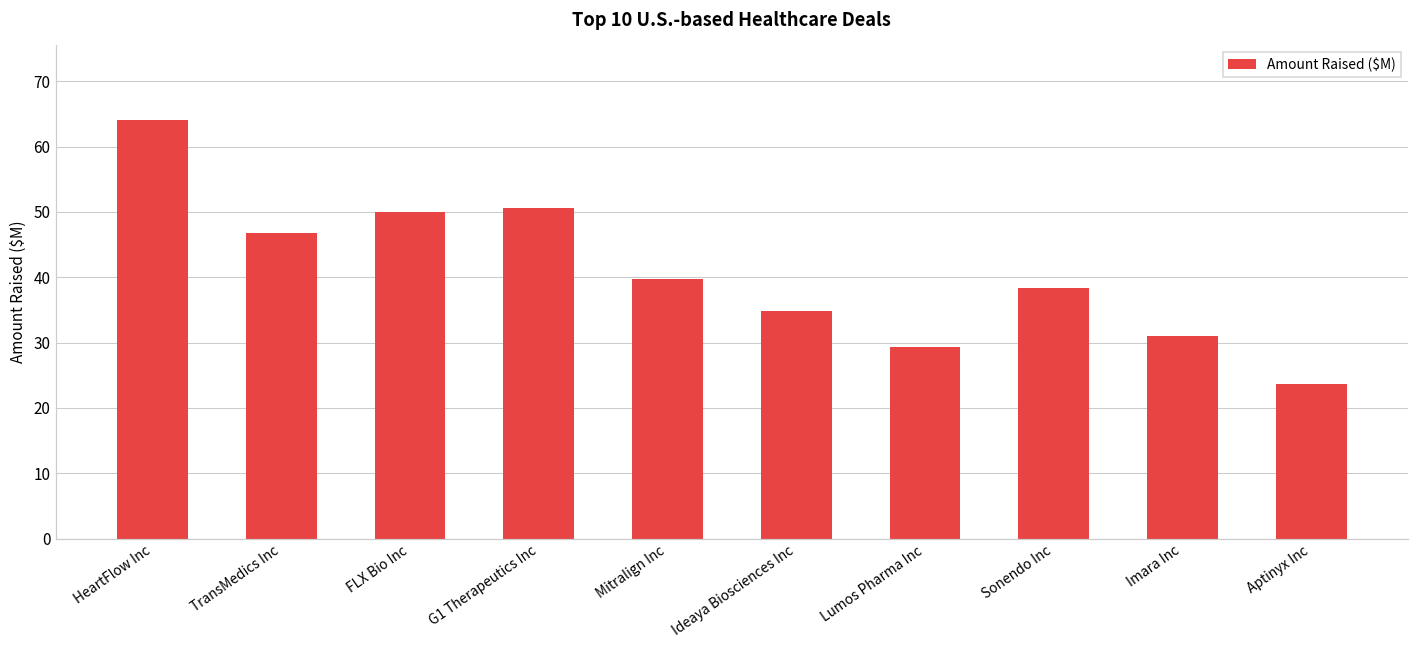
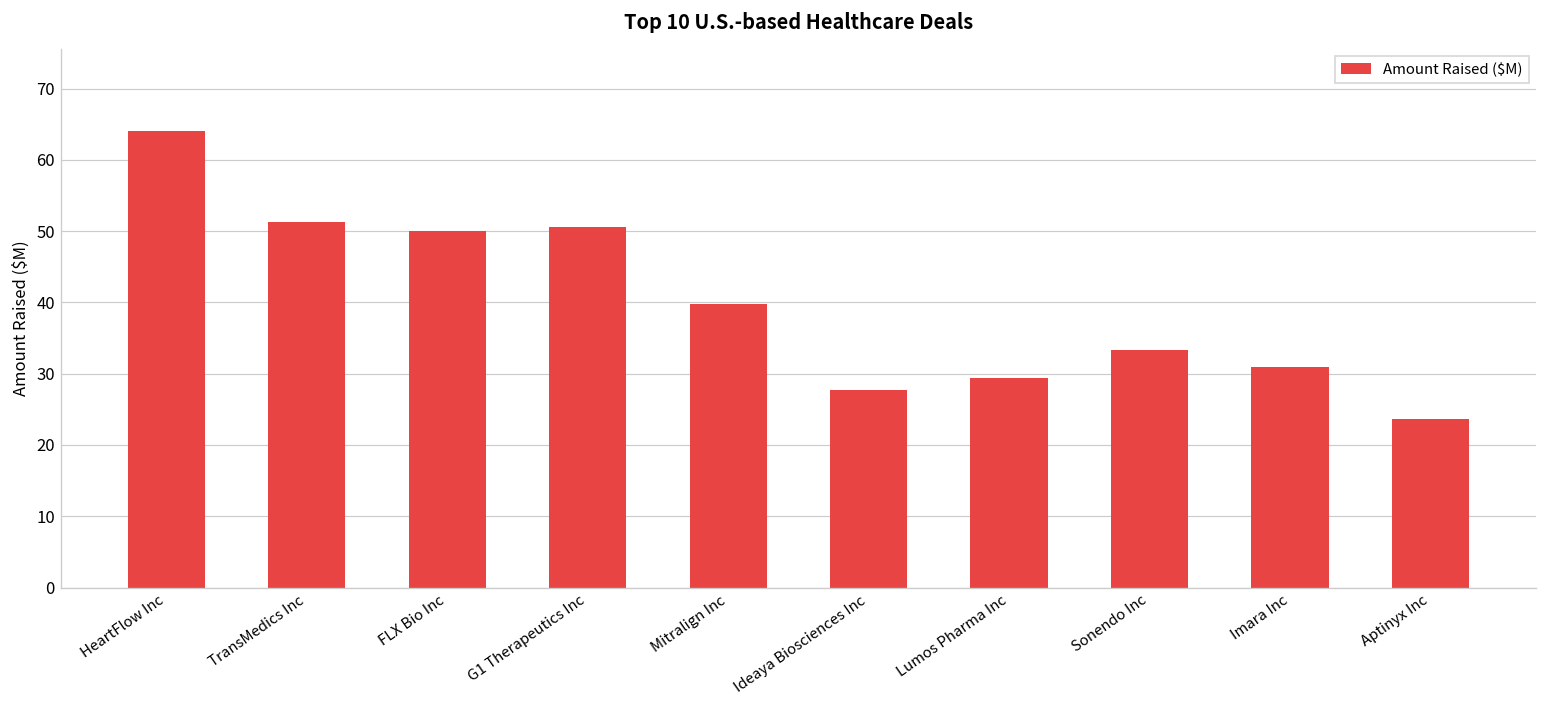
TransMedics Inc: 47 -> 51
Ideaya Biosciences Inc: 35 -> 28
Sonendo Inc: 38 -> 33
